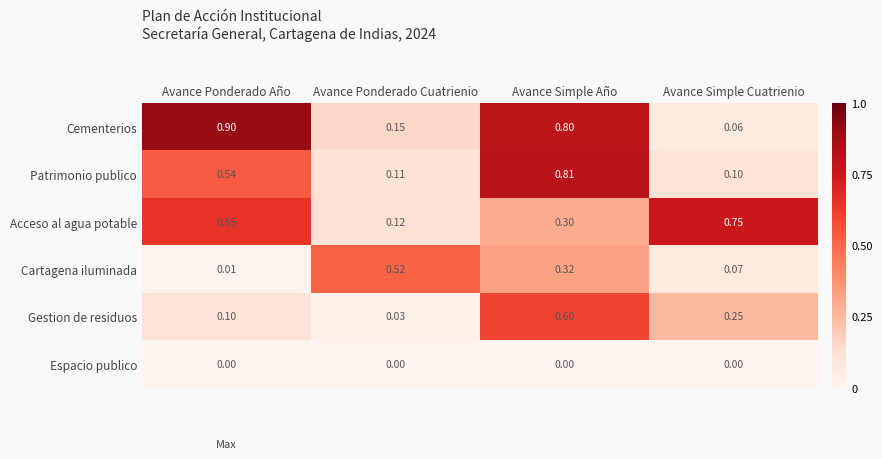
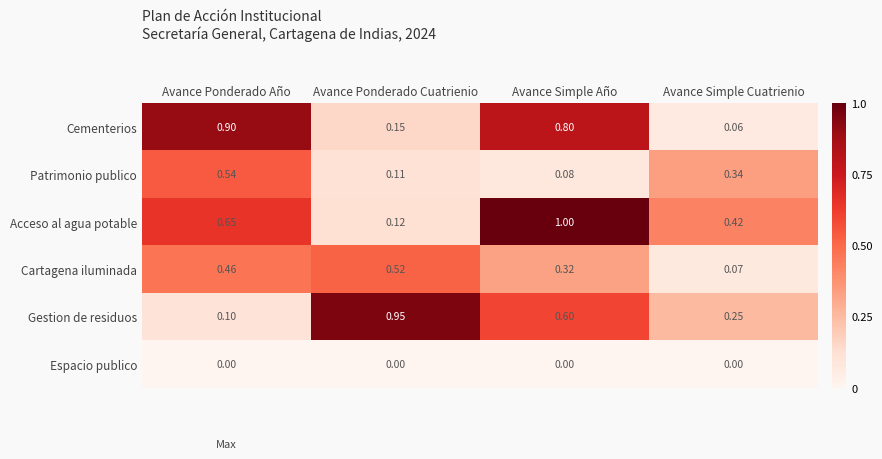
Patrimonio publico, Avance Simple Año: 0.81 -> 0.08
Patrimonio publico, Avance Simple Cuatrienio: 0.10 -> 0.34
Acceso al agua potable, Avance Simple Año: 0.30 -> 1.00
Acceso al agua potable, Avance Simple Cuatrienio: 0.75 -> 0.42
Cartagena iluminada, Avance Ponderado Año: 0.01 -> 0.46
Gestion de residuos, Avance Ponderado Cuatrienio: 0.03 -> 0.95
